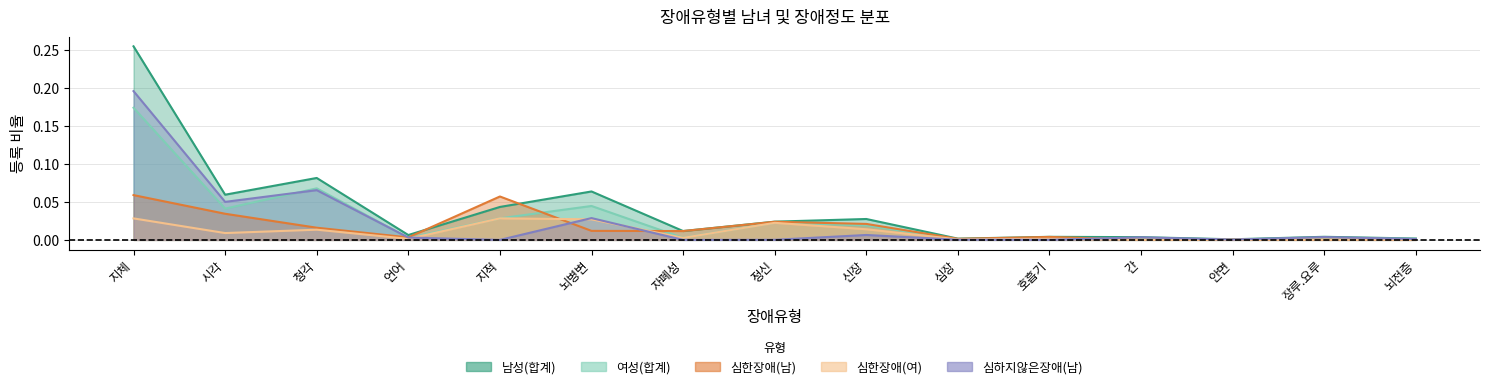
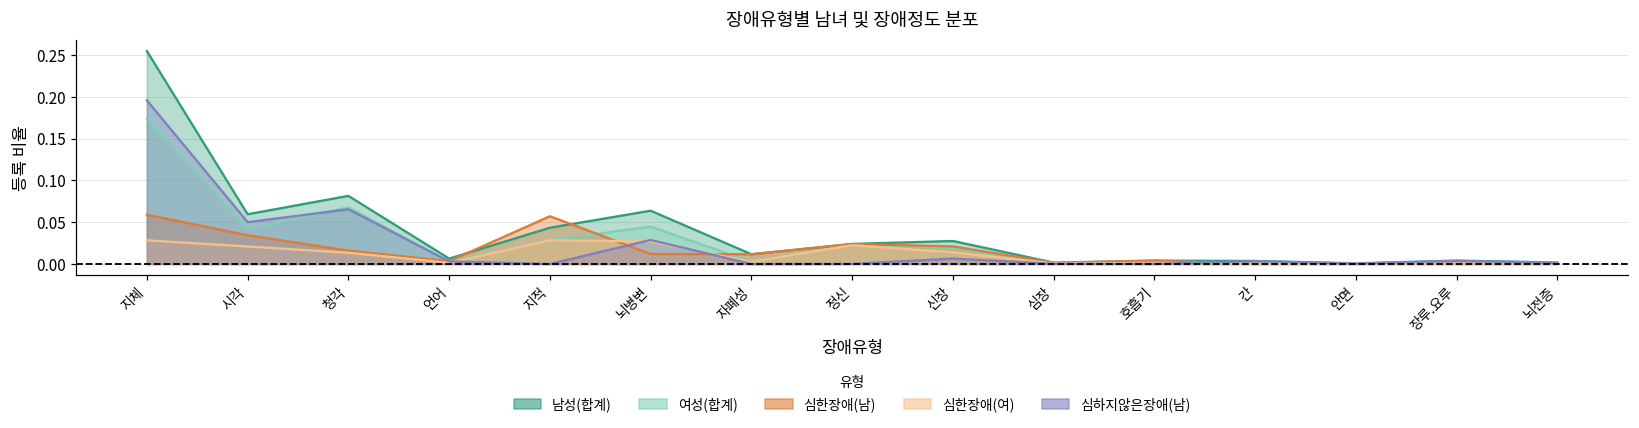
심한장애(여), 시각: 0.01 -> 0.02
